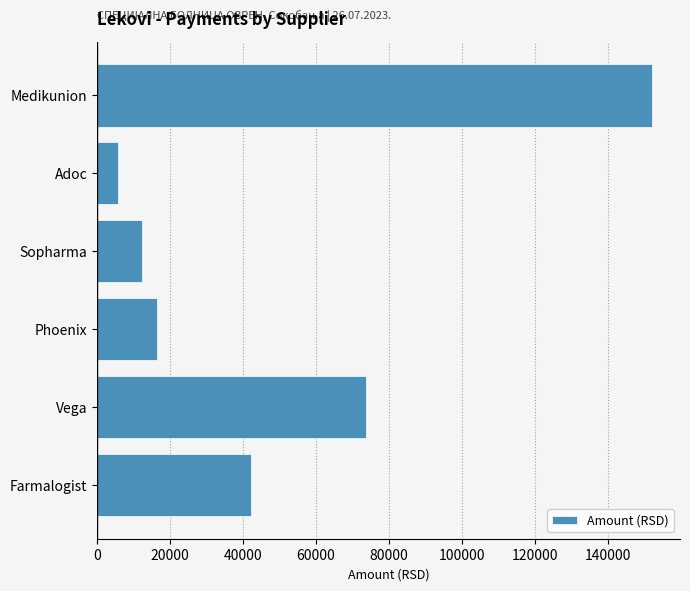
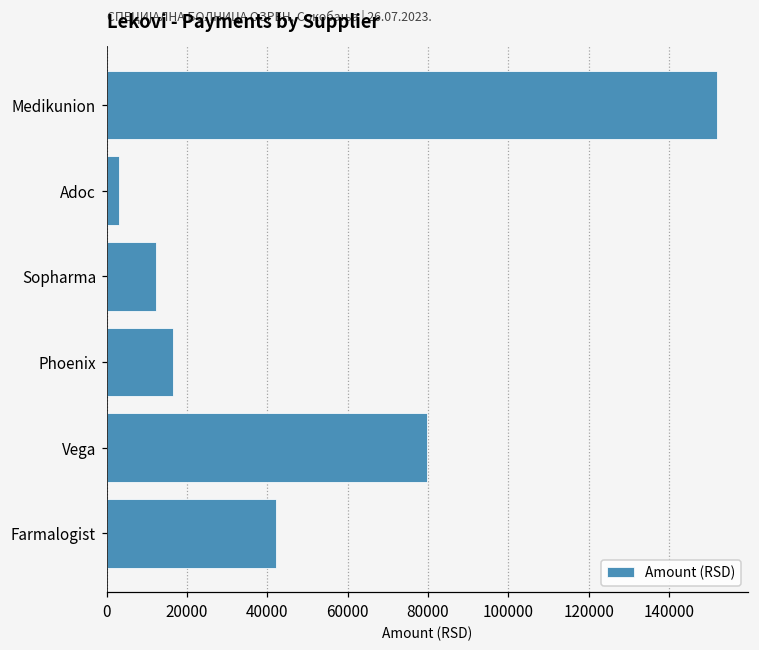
Adoc: 6000 -> 3000
Vega: 74000 -> 80000
